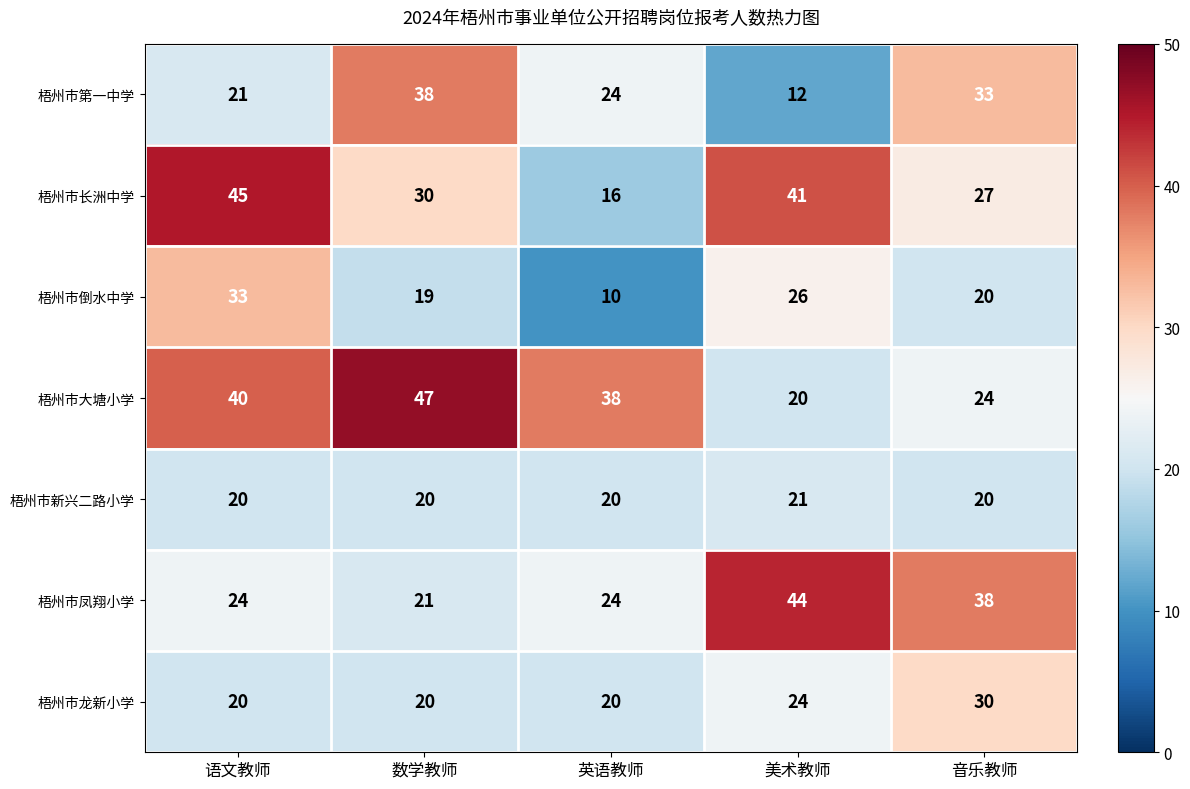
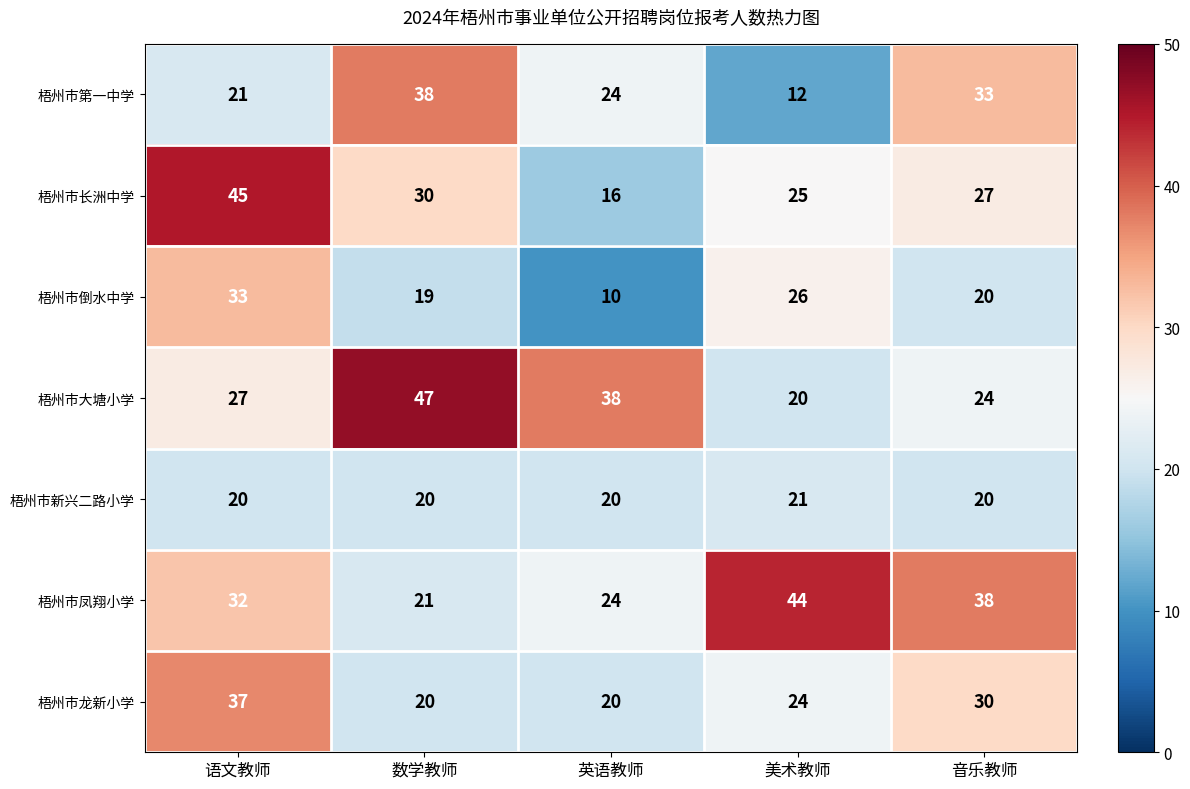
梧州市长洲中学, 美术教师: 41 -> 25
梧州市大塘小学, 语文教师: 40 -> 27
梧州市凤翔小学, 语文教师: 24 -> 32
梧州市龙新小学, 语文教师: 20 -> 37
